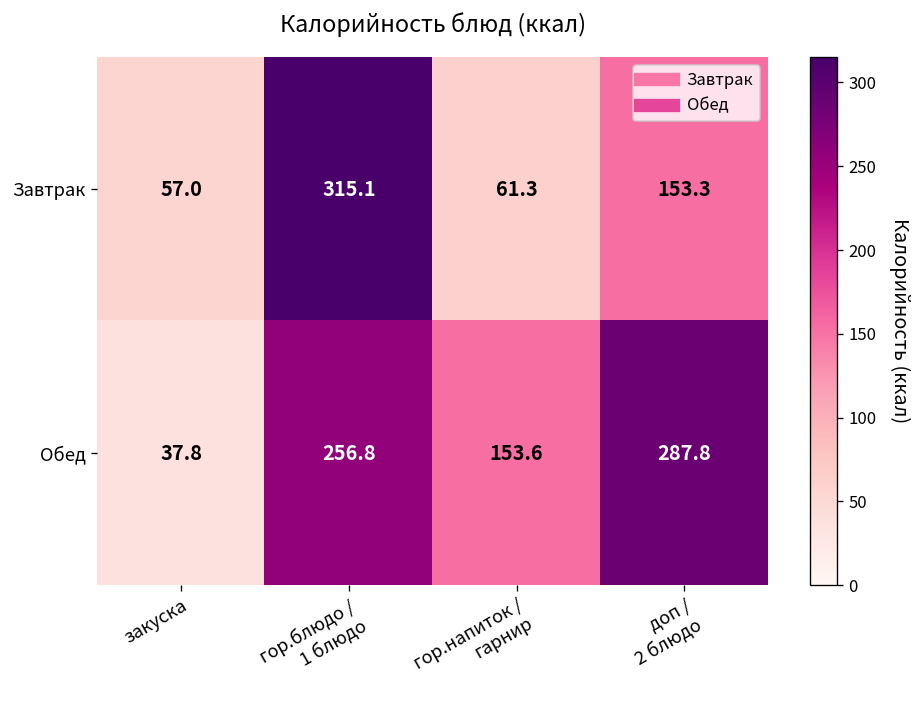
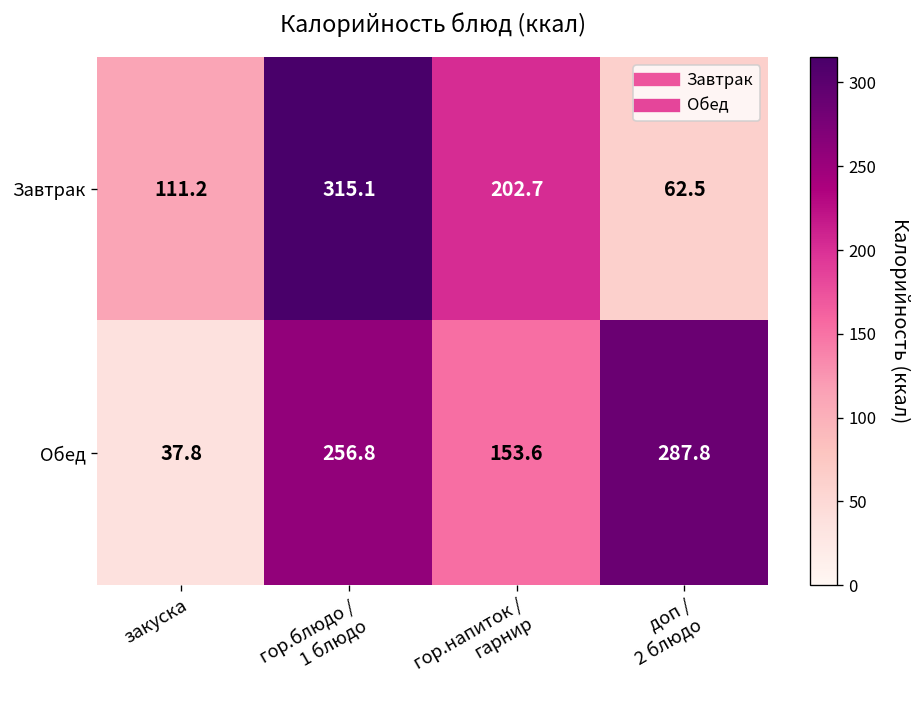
Завтрак, закуска: 57.0 -> 111.2
Завтрак, гор.напиток / гарнир: 61.3 -> 202.7
Завтрак, доп / 2 блюдо: 153.3 -> 62.5
